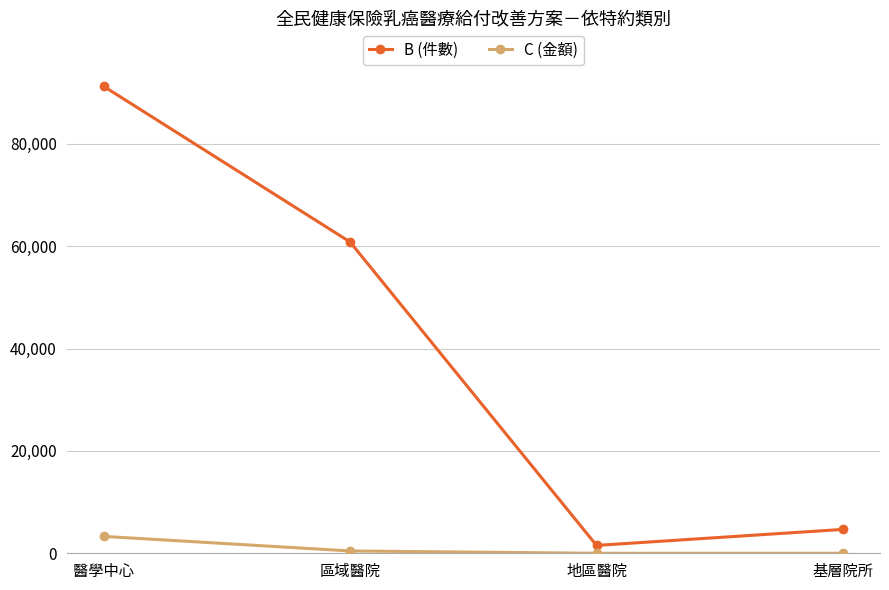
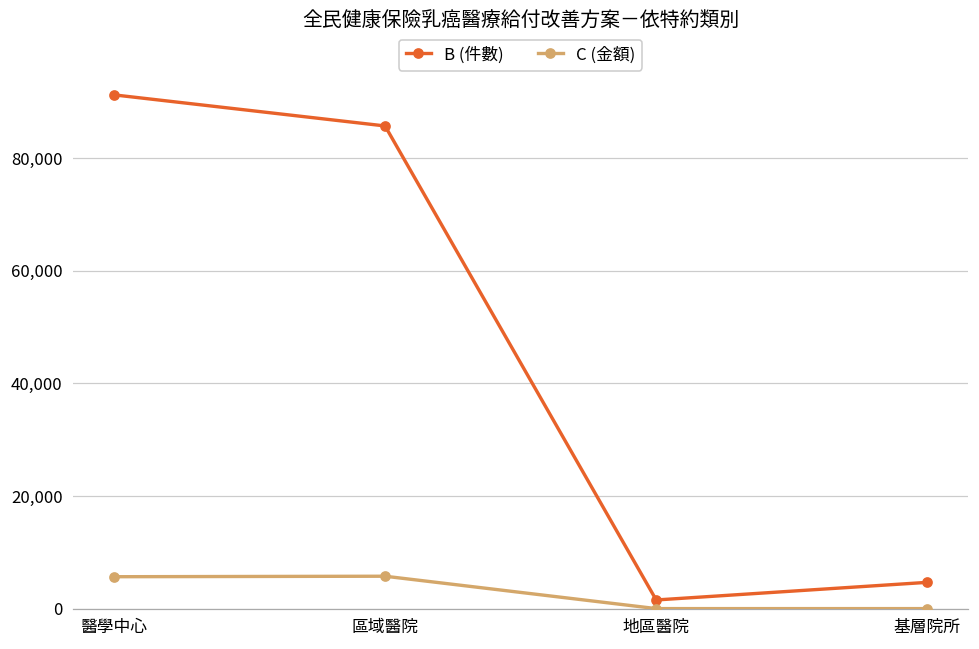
C (金額), 醫學中心: 3,000 -> 6,000
B (件數), 區域醫院: 61,000 -> 86,000
C (金額), 區域醫院: 0 -> 6,000
